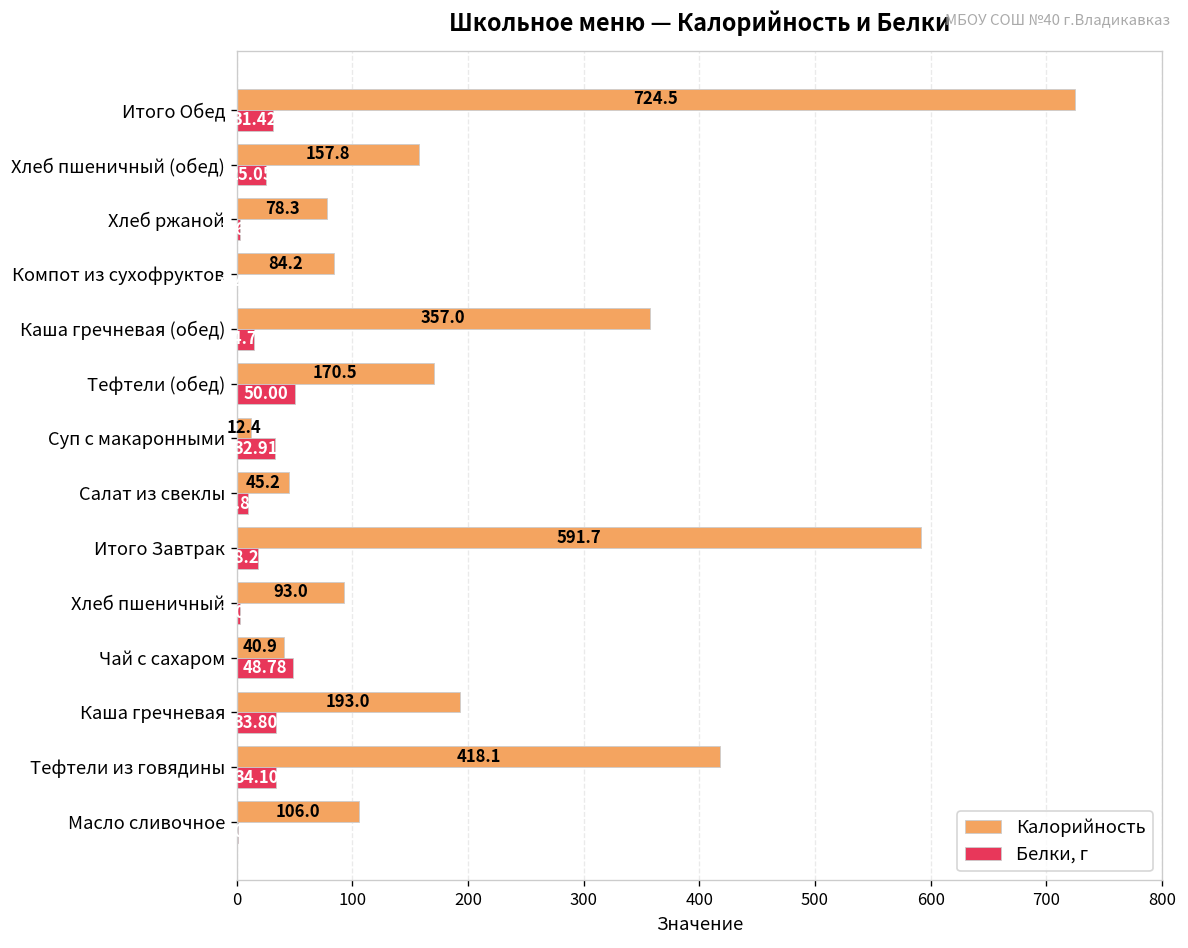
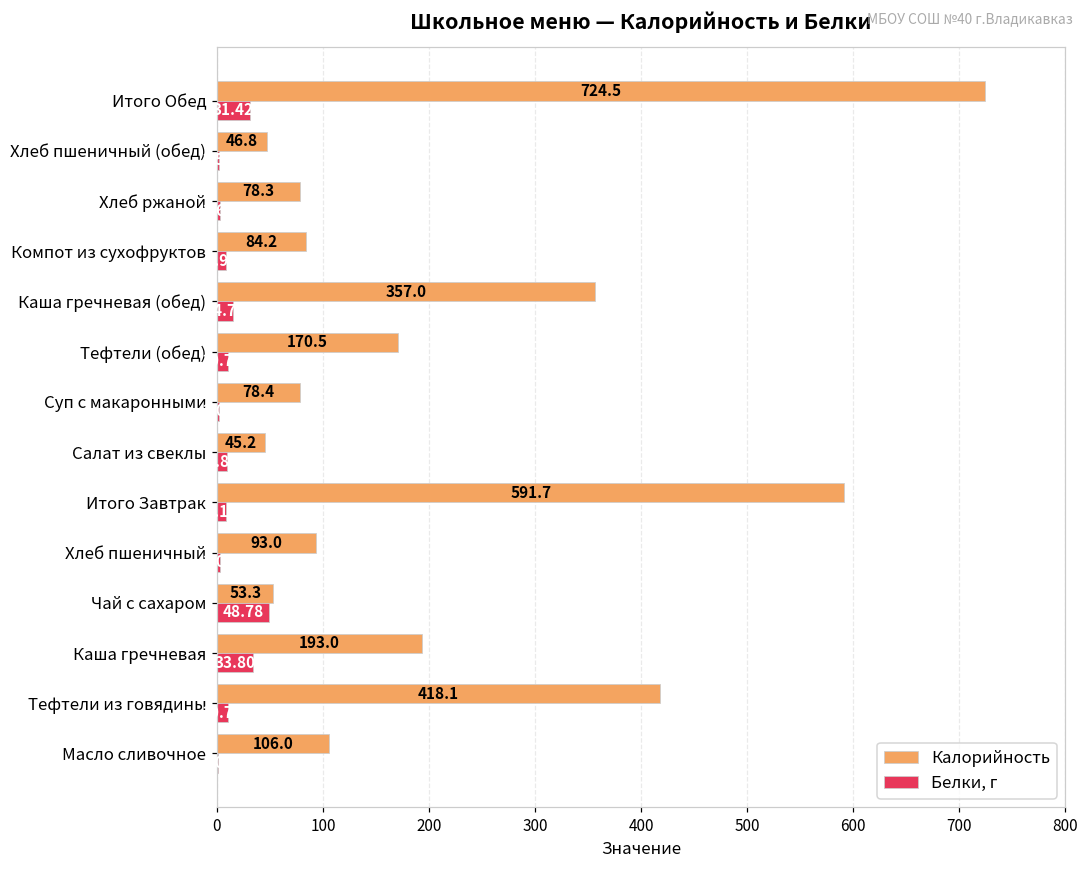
Калорийность, Хлеб пшеничный (обед): 157.8 -> 46.8
Белки, г, Хлеб пшеничный (обед): 30 -> 0
Белки, г, Компот из сухофруктов: 0 -> 10
Белки, г, Тефтели (обед): 50 -> 10
Калорийность, Суп с макаронными: 12.4 -> 78.4
Белки, г, Суп с макаронными: 30 -> 0
Белки, г, Итого Завтрак: 20 -> 10
Калорийность, Чай с сахаром: 40.9 -> 53.3
Белки, г, Тефтели из говядины: 30 -> 10
